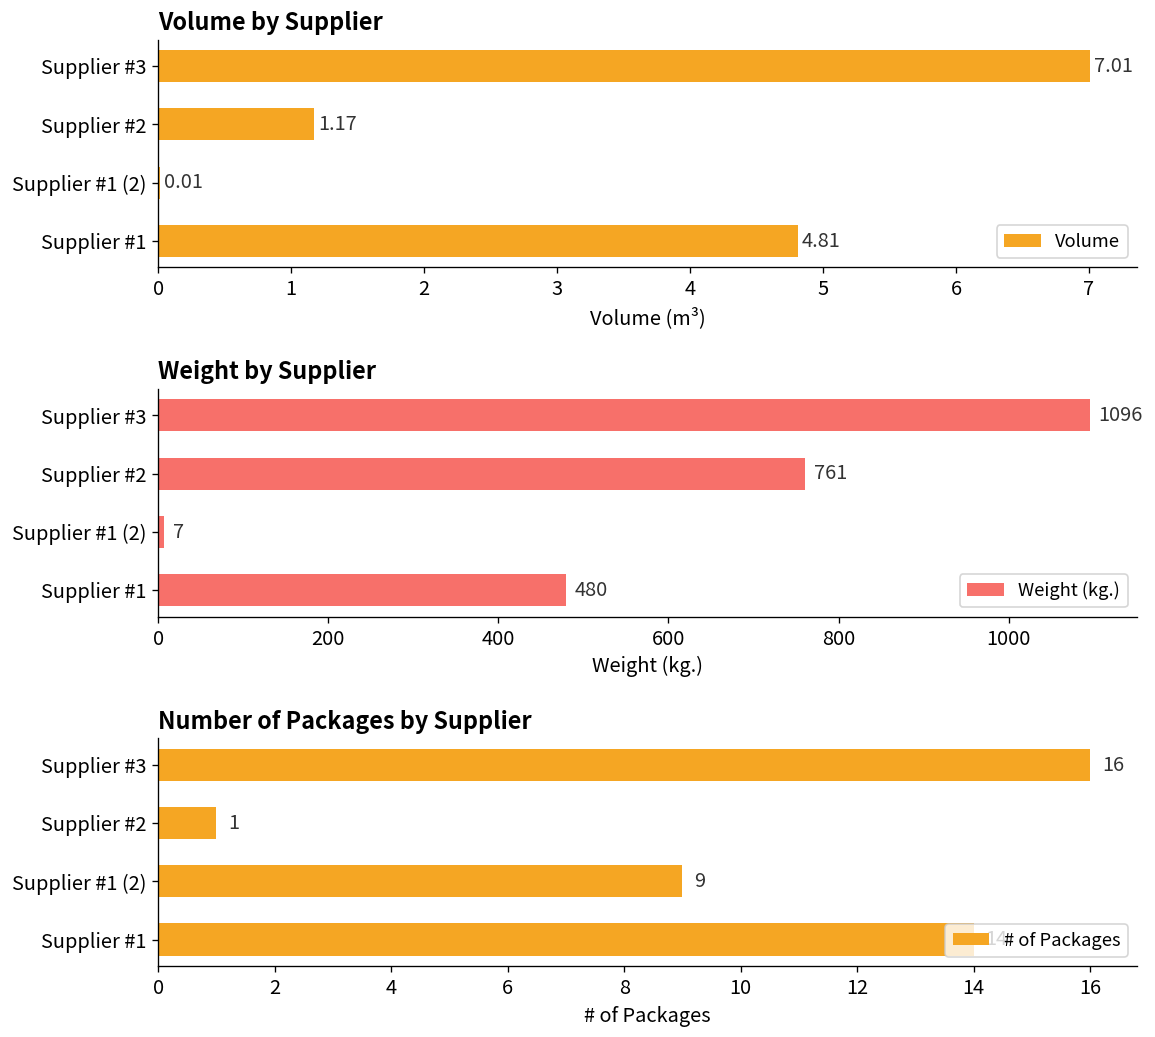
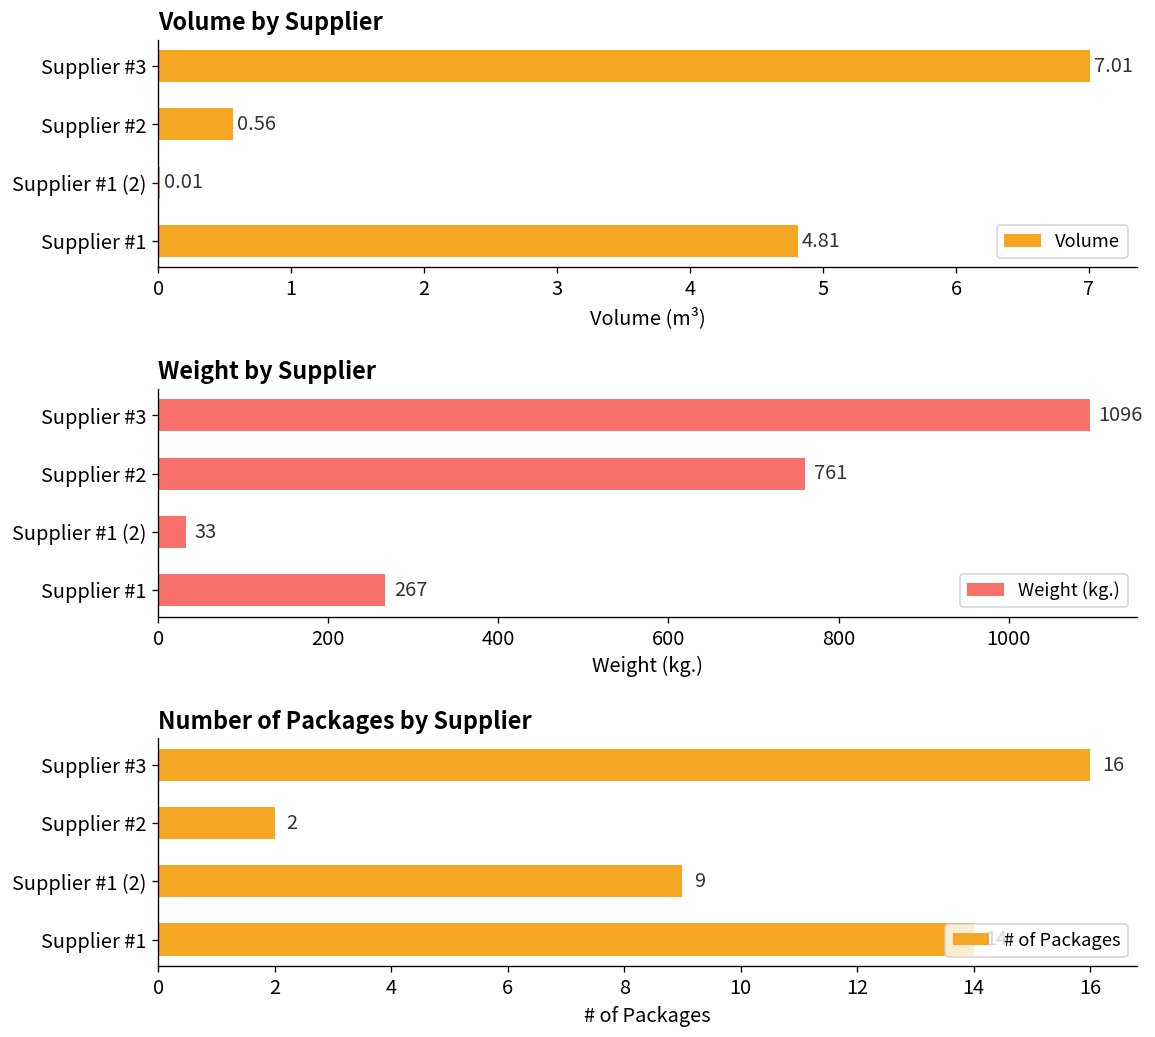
Volume by Supplier, Supplier #2: 1.17 -> 0.56
Weight by Supplier, Supplier #1 (2): 7 -> 33
Weight by Supplier, Supplier #1: 480 -> 267
Number of Packages by Supplier, Supplier #2: 1 -> 2
